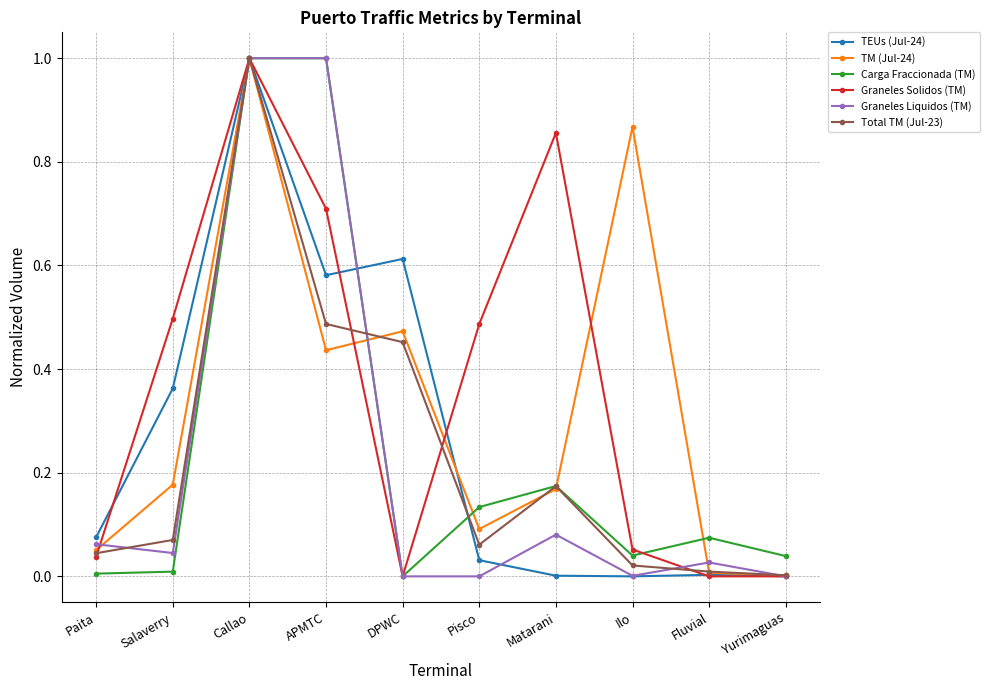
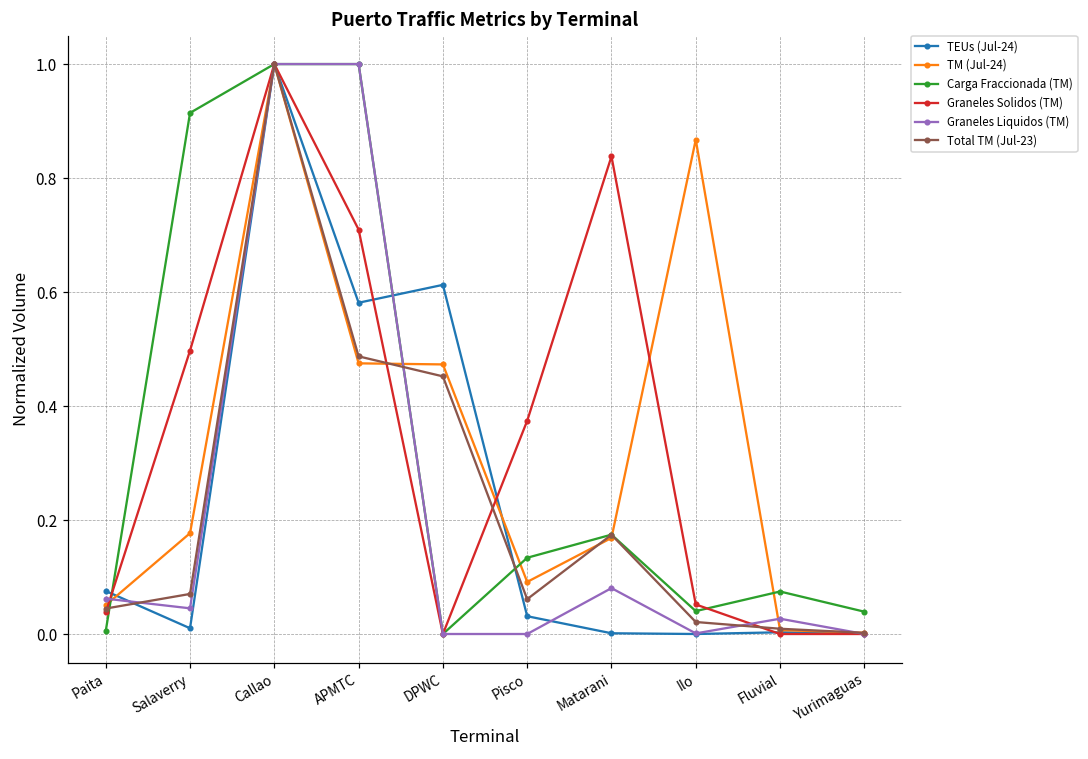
TEUs (Jul-24), Salaverry: 0.36 -> 0.01
Carga Fraccionada (TM), Salaverry: 0.01 -> 0.91
TM (Jul-24), APMTC: 0.44 -> 0.47
Graneles Solidos (TM), Pisco: 0.49 -> 0.37
Graneles Solidos (TM), Matarani: 0.86 -> 0.84
